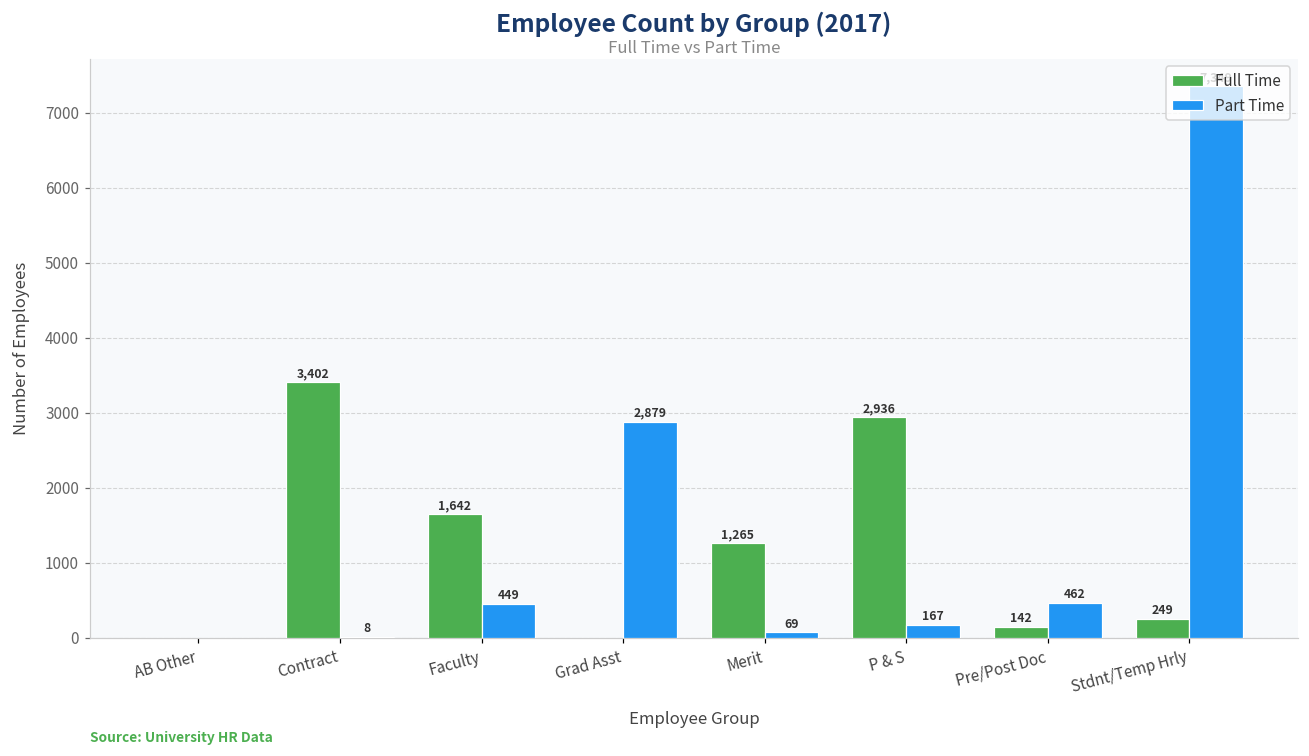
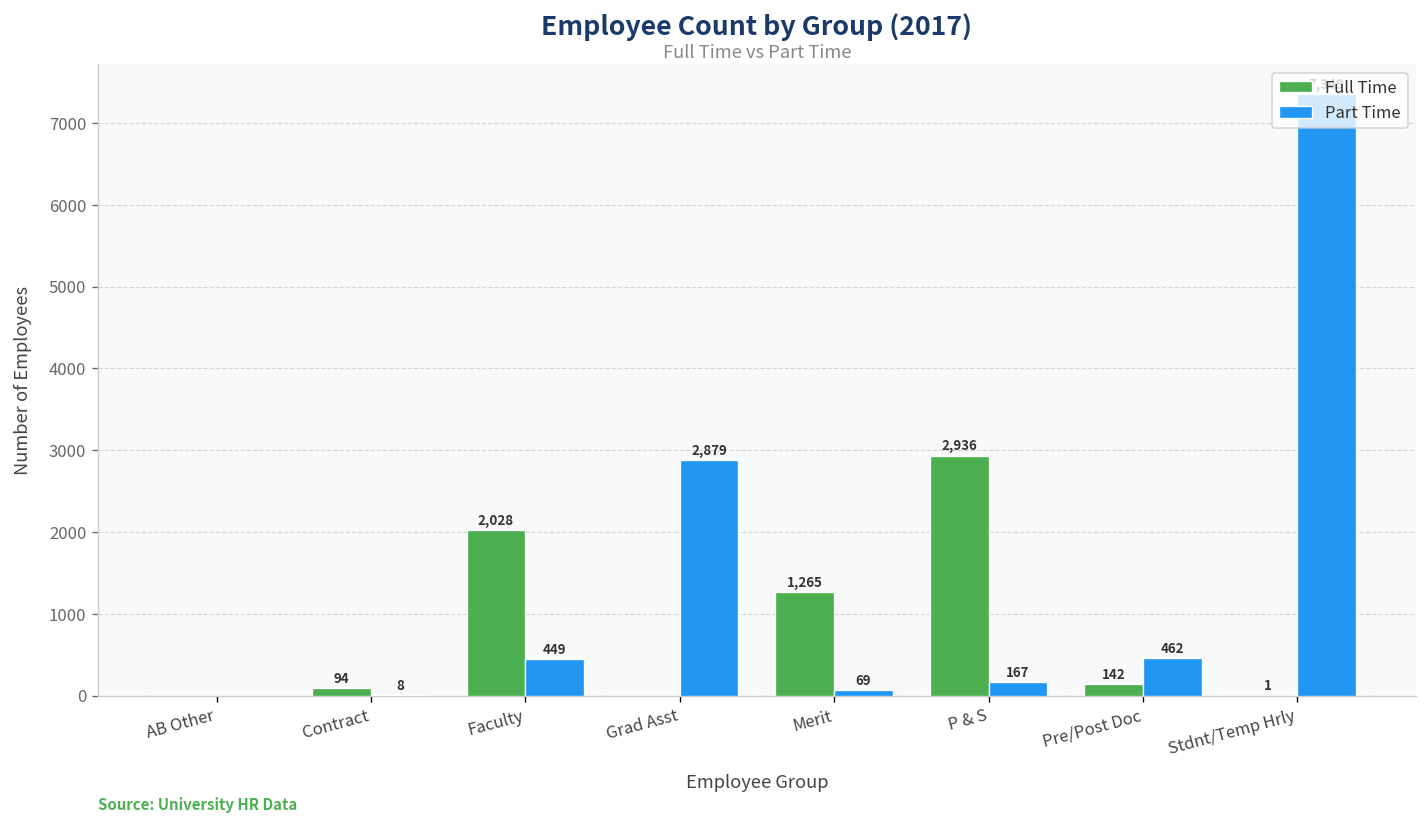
Full Time, Contract: 3,402 -> 94
Full Time, Faculty: 1,642 -> 2,028
Full Time, Stdnt/Temp Hrly: 249 -> 1
